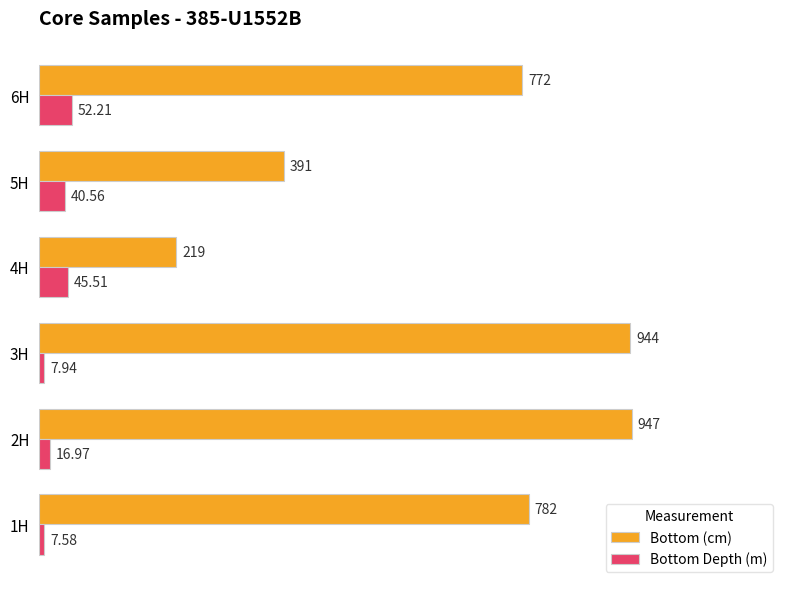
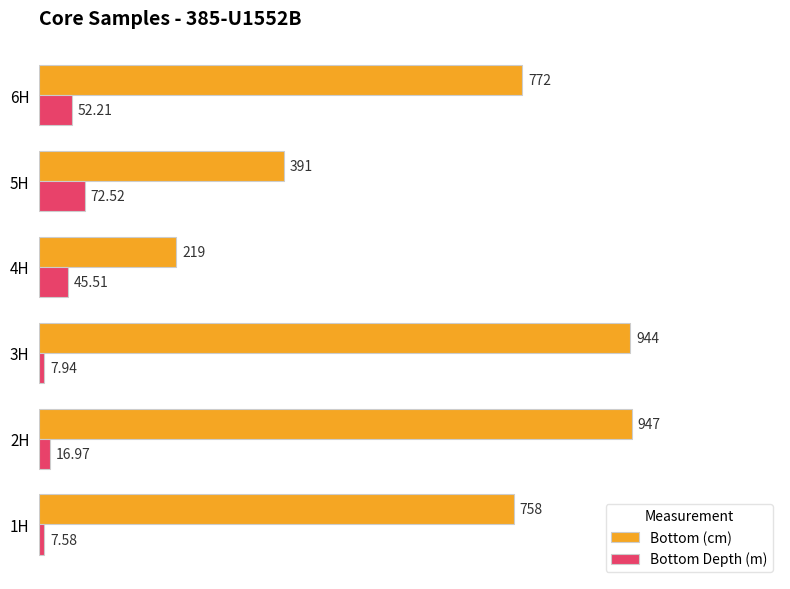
Bottom Depth (m), 5H: 40.56 -> 72.52
Bottom (cm), 1H: 782 -> 758
